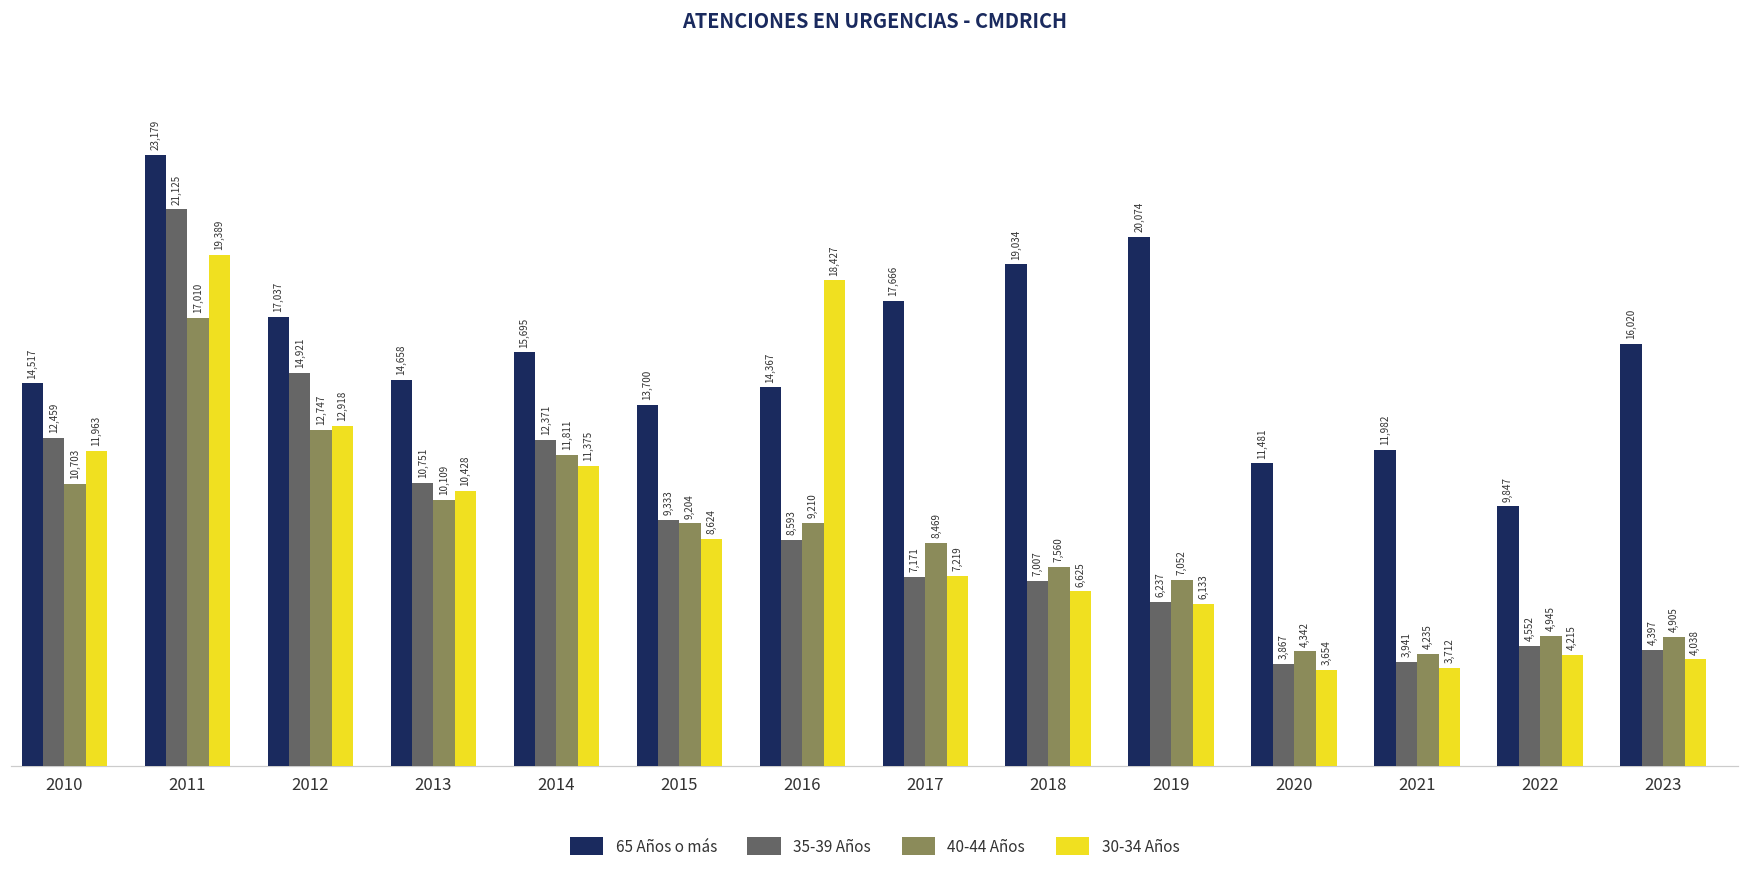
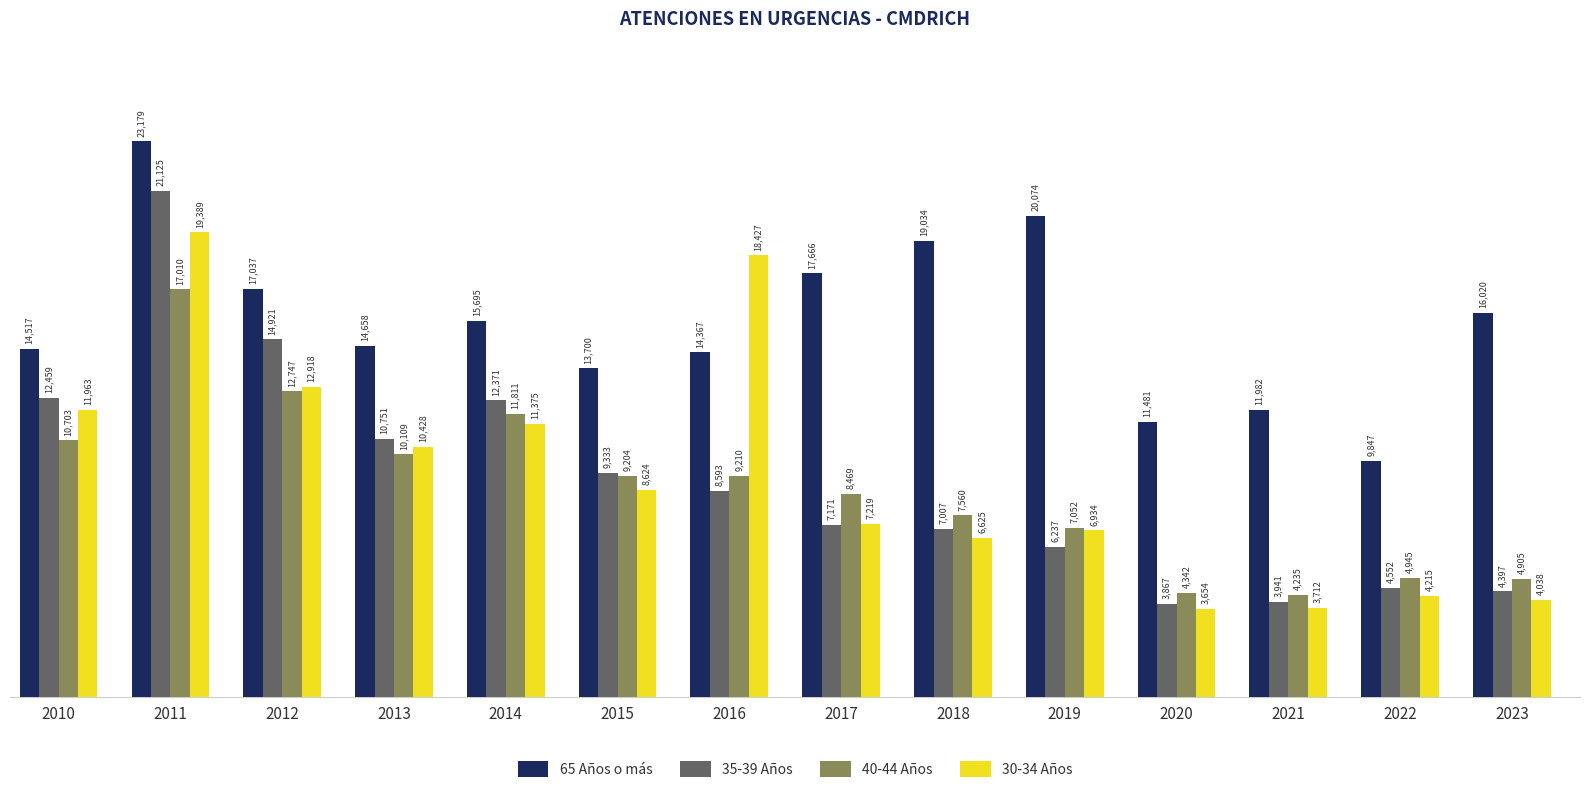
30-34 Años, 2019: 6,133 -> 6,934
